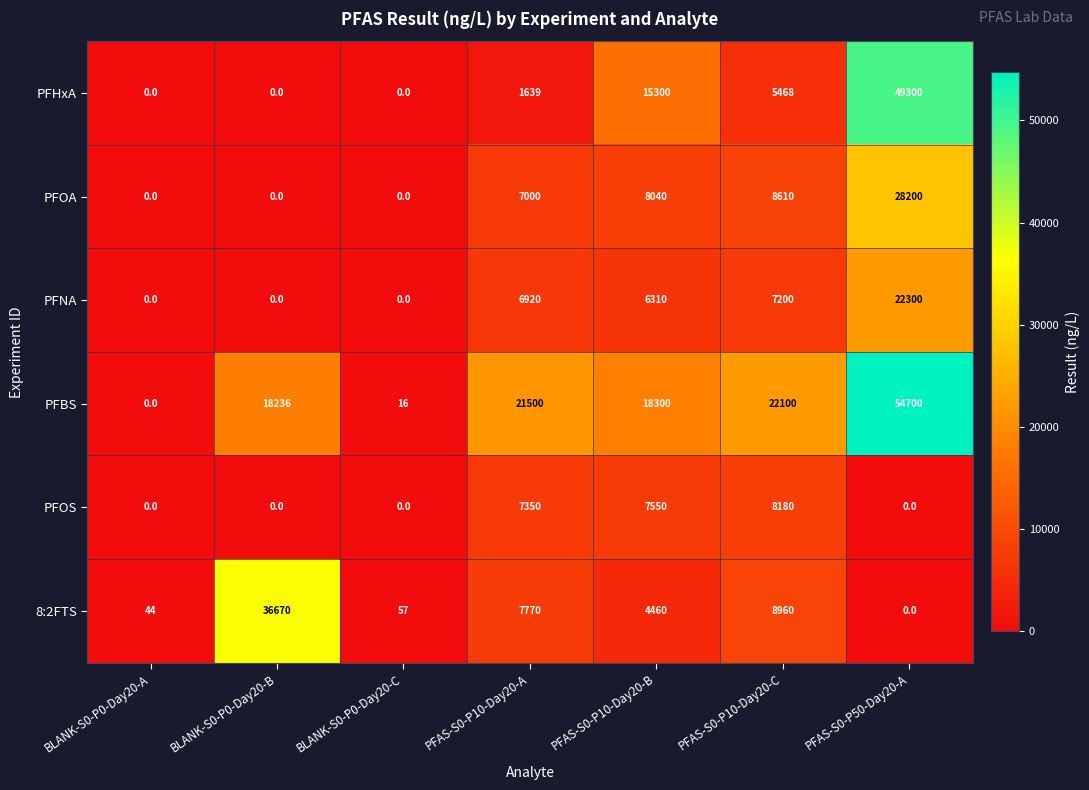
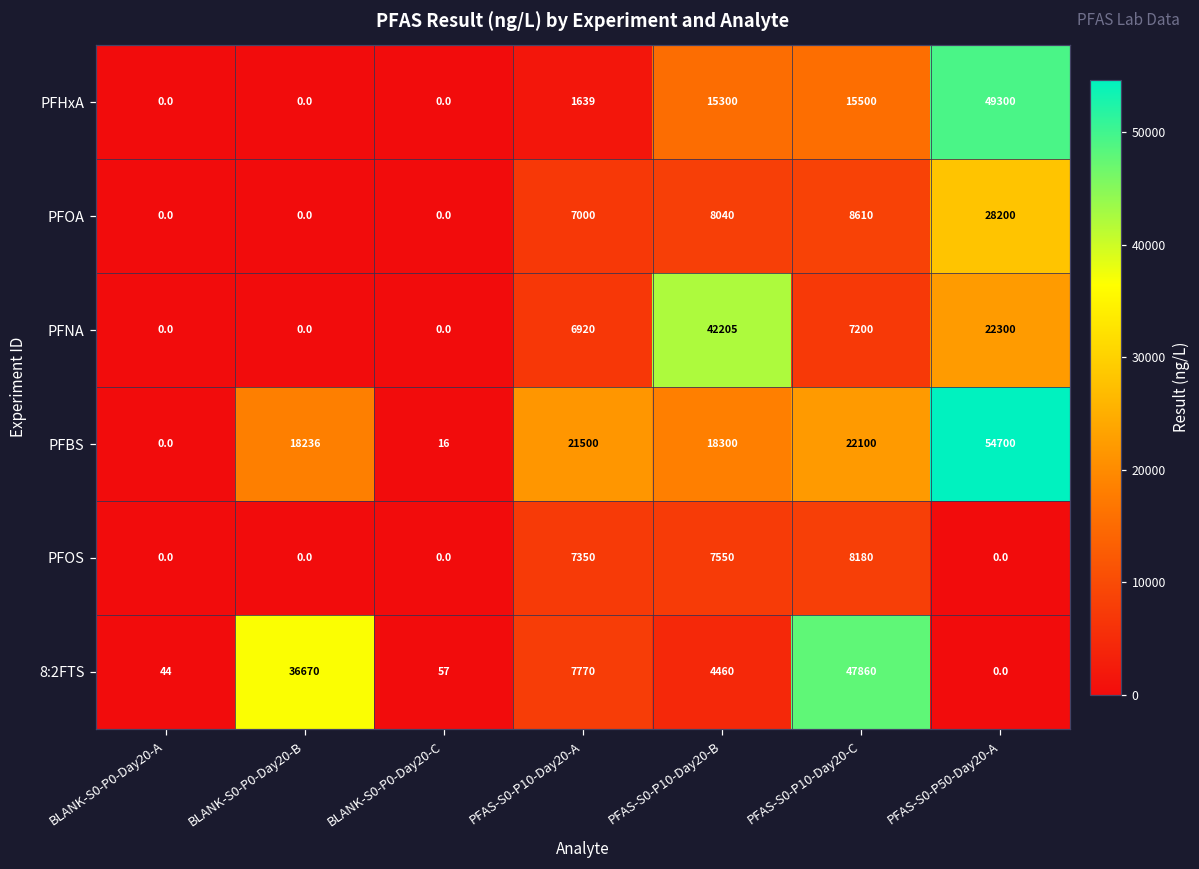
PFHxA, PFAS-S0-P10-Day20-C: 5468 -> 15500
PFNA, PFAS-S0-P10-Day20-B: 6310 -> 42205
8:2FTS, PFAS-S0-P10-Day20-C: 8960 -> 47860
